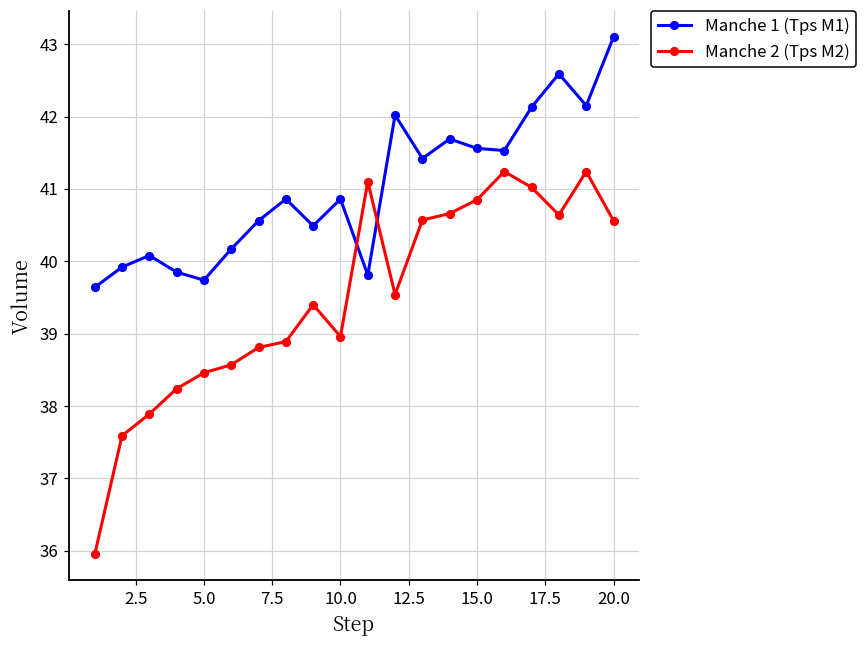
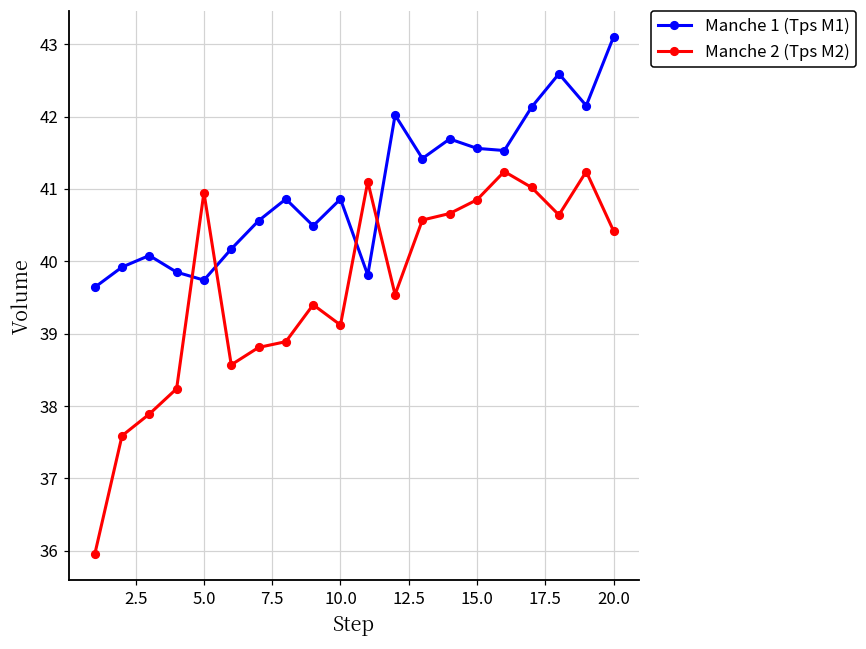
Manche 2 (Tps M2), 5.0: 38.5 -> 41.0
Manche 2 (Tps M2), 10.0: 39.0 -> 39.1
Manche 2 (Tps M2), 20.0: 40.6 -> 40.4
